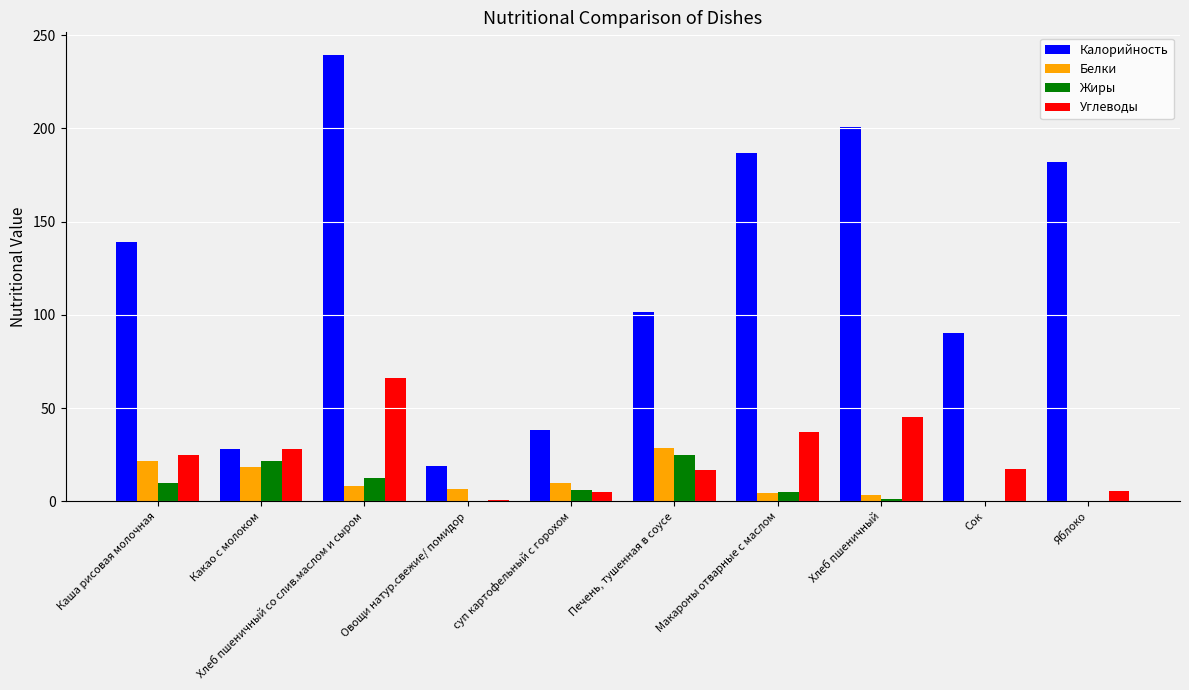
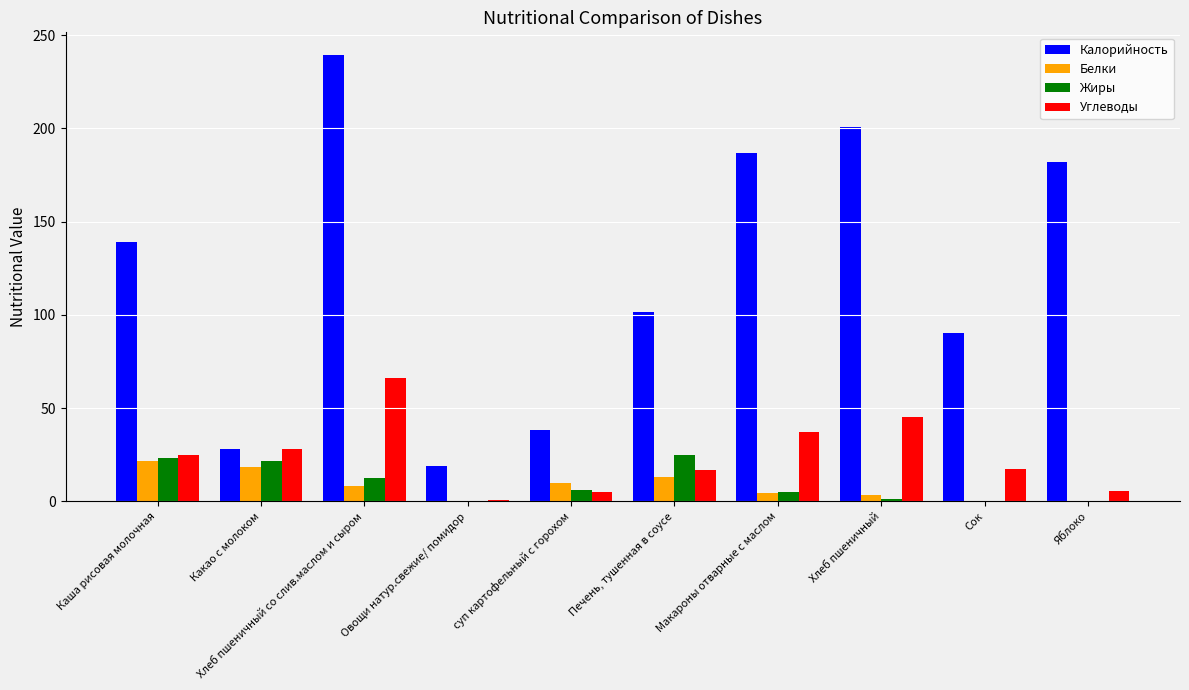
Жиры, Каша рисовая молочная: 10 -> 23
Белки, Овощи натур.свежие/ помидор: 7 -> 0
Белки, Печень, тушенная в соусе: 29 -> 13
